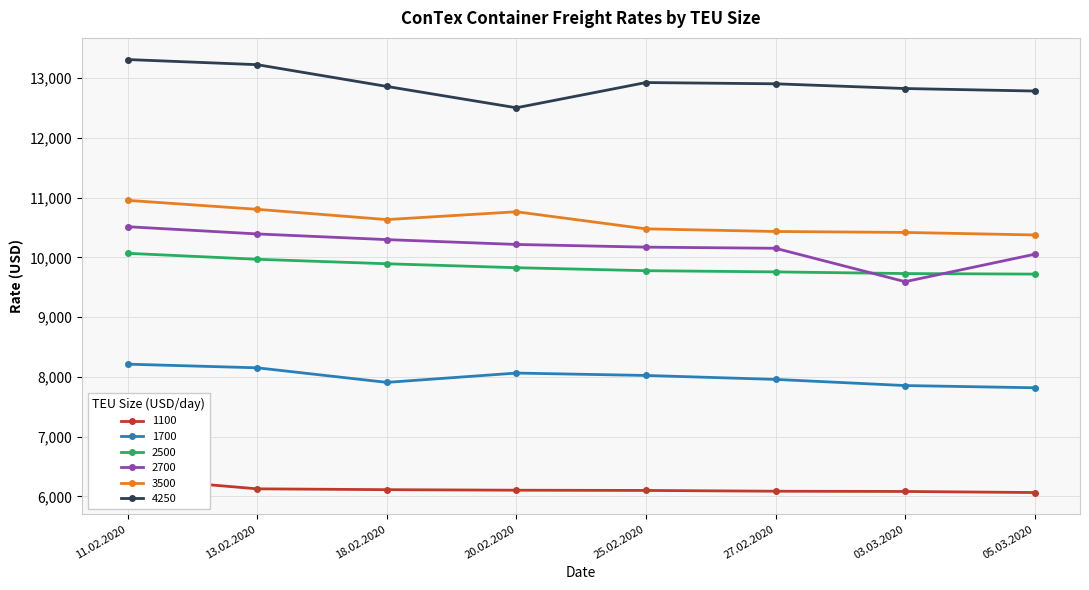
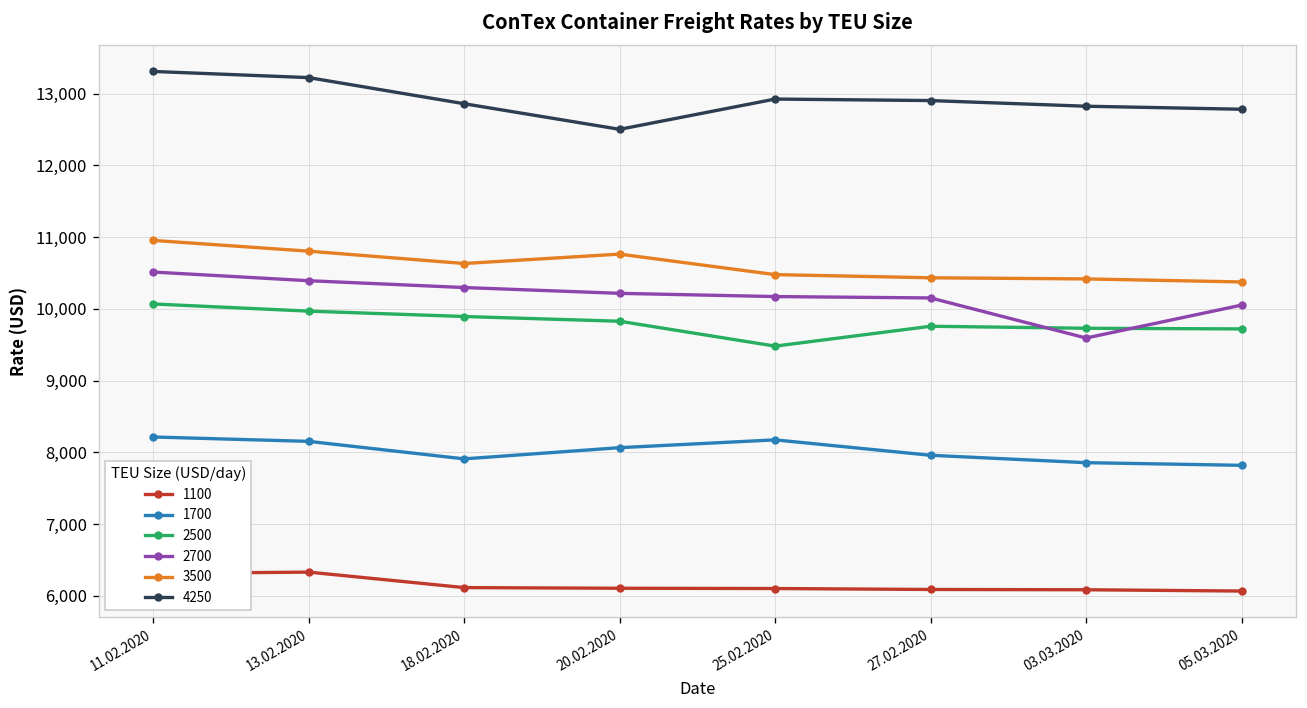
1100, 13.02.2020: 6,100 -> 6,300
1700, 25.02.2020: 8,000 -> 8,200
2500, 25.02.2020: 9,800 -> 9,500
